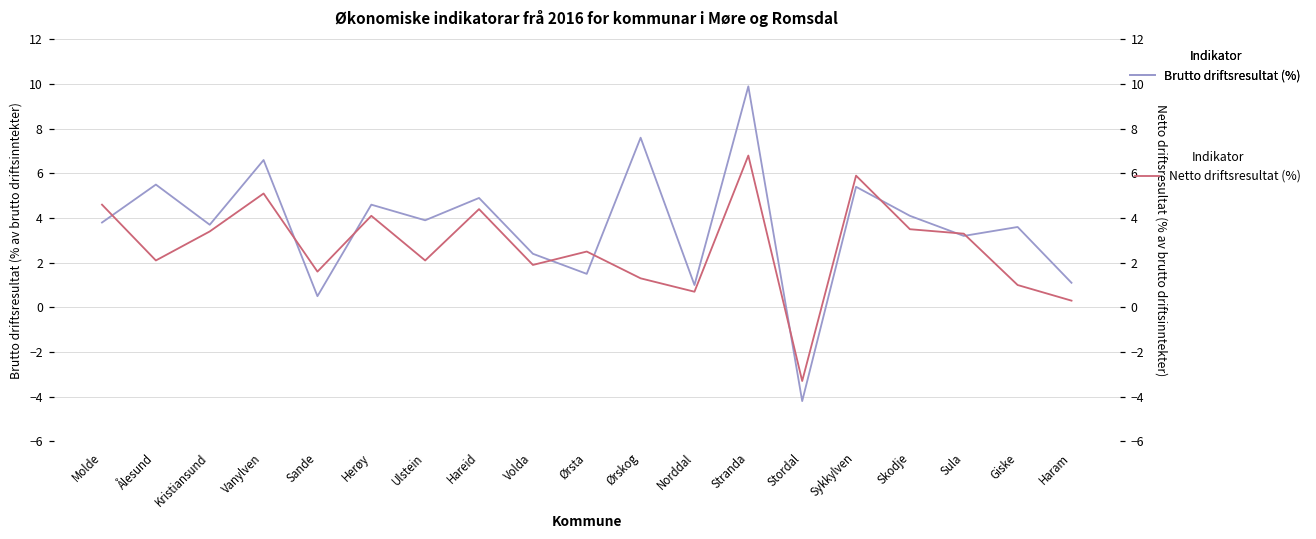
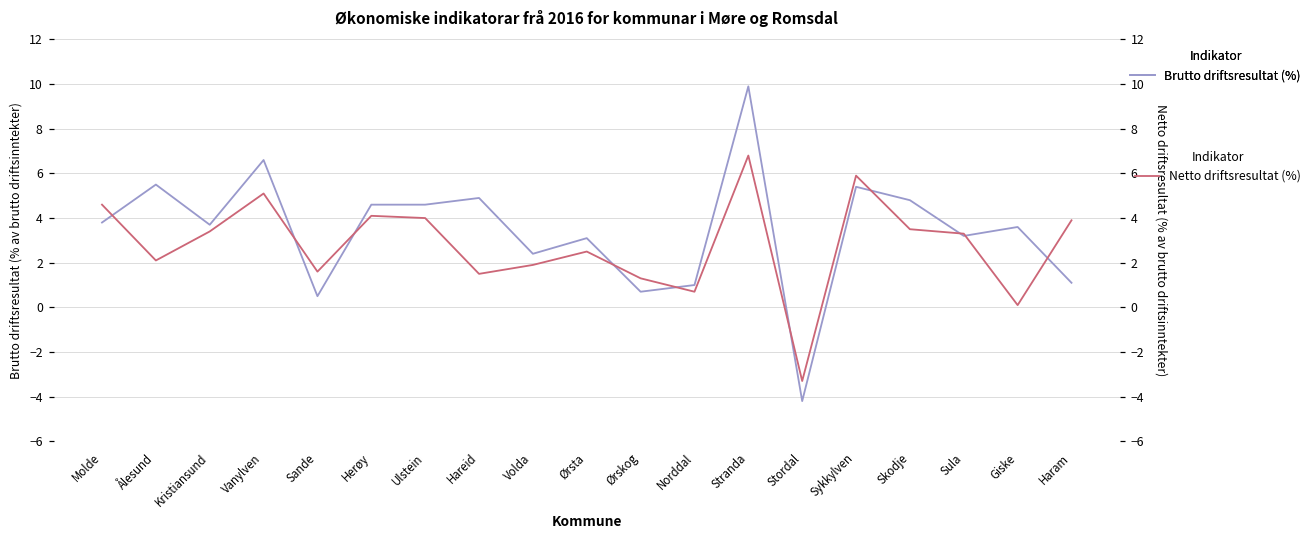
Brutto driftsresultat (%), Ulstein: 3.9 -> 4.6
Brutto driftsresultat (%), Ørsta: 1.5 -> 3.1
Brutto driftsresultat (%), Ørskog: 7.6 -> 0.7
Brutto driftsresultat (%), Skodje: 4.1 -> 4.8
Netto driftsresultat (%), Ulstein: 2.1 -> 4.0
Netto driftsresultat (%), Hareid: 4.4 -> 1.5
Netto driftsresultat (%), Giske: 1.0 -> 0.1
Netto driftsresultat (%), Haram: 0.3 -> 3.9
